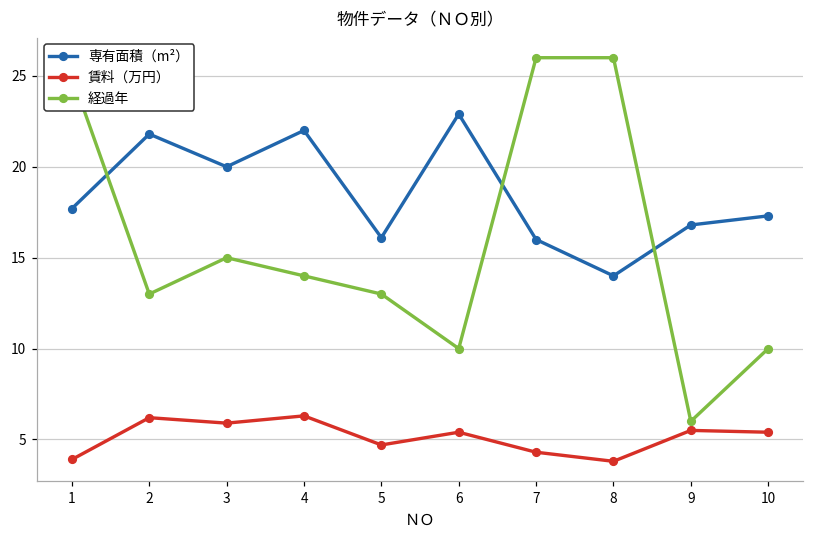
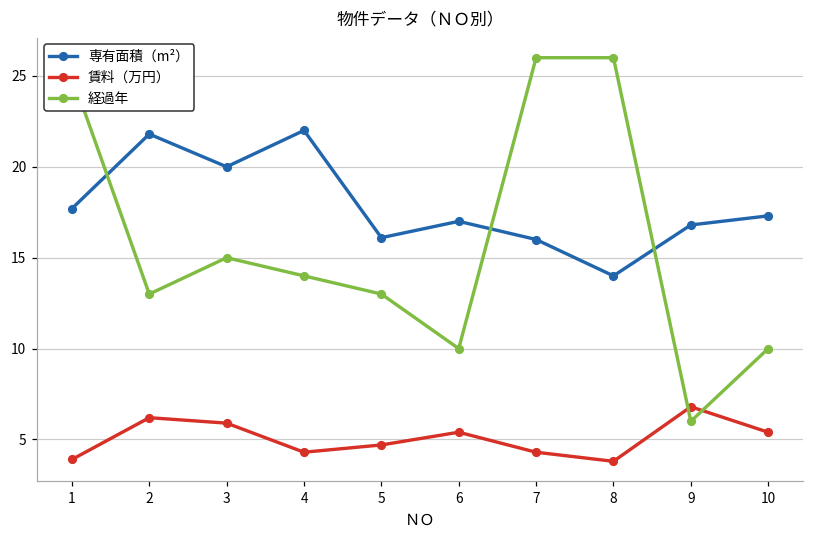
賃料（万円）, 4: 6.3 -> 4.3
専有面積（m²）, 6: 22.9 -> 17.0
賃料（万円）, 9: 5.5 -> 6.8
